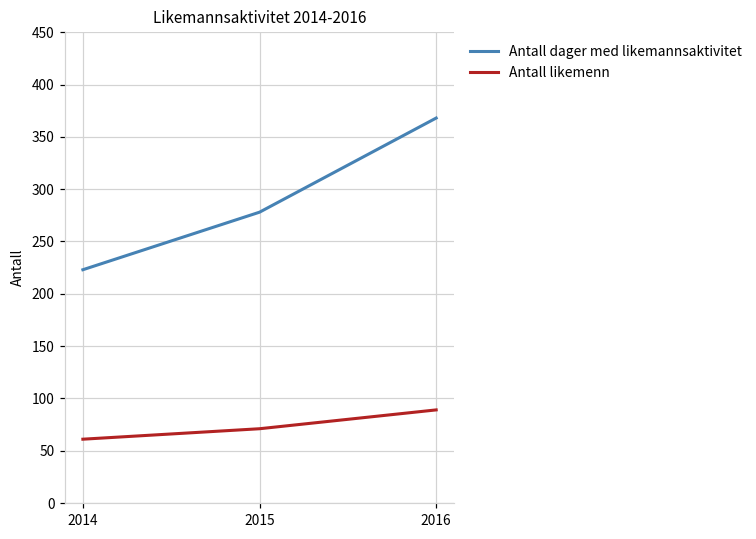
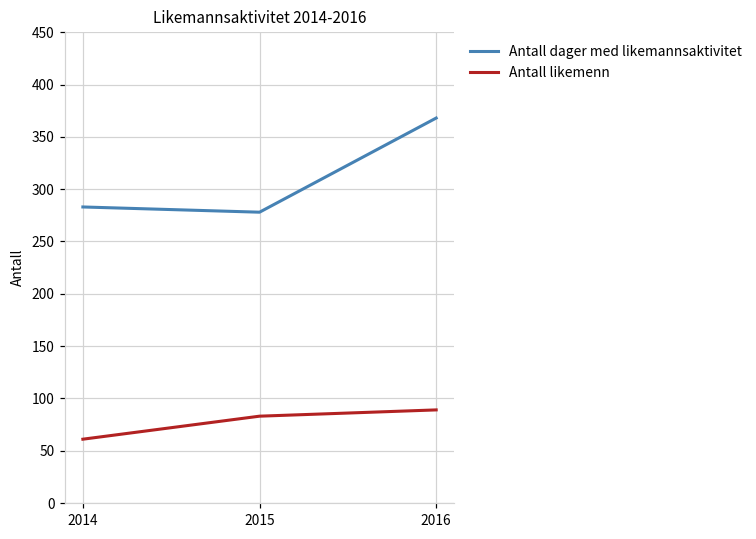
Antall dager med likemannsaktivitet, 2014: 220 -> 280
Antall likemenn, 2015: 70 -> 80
